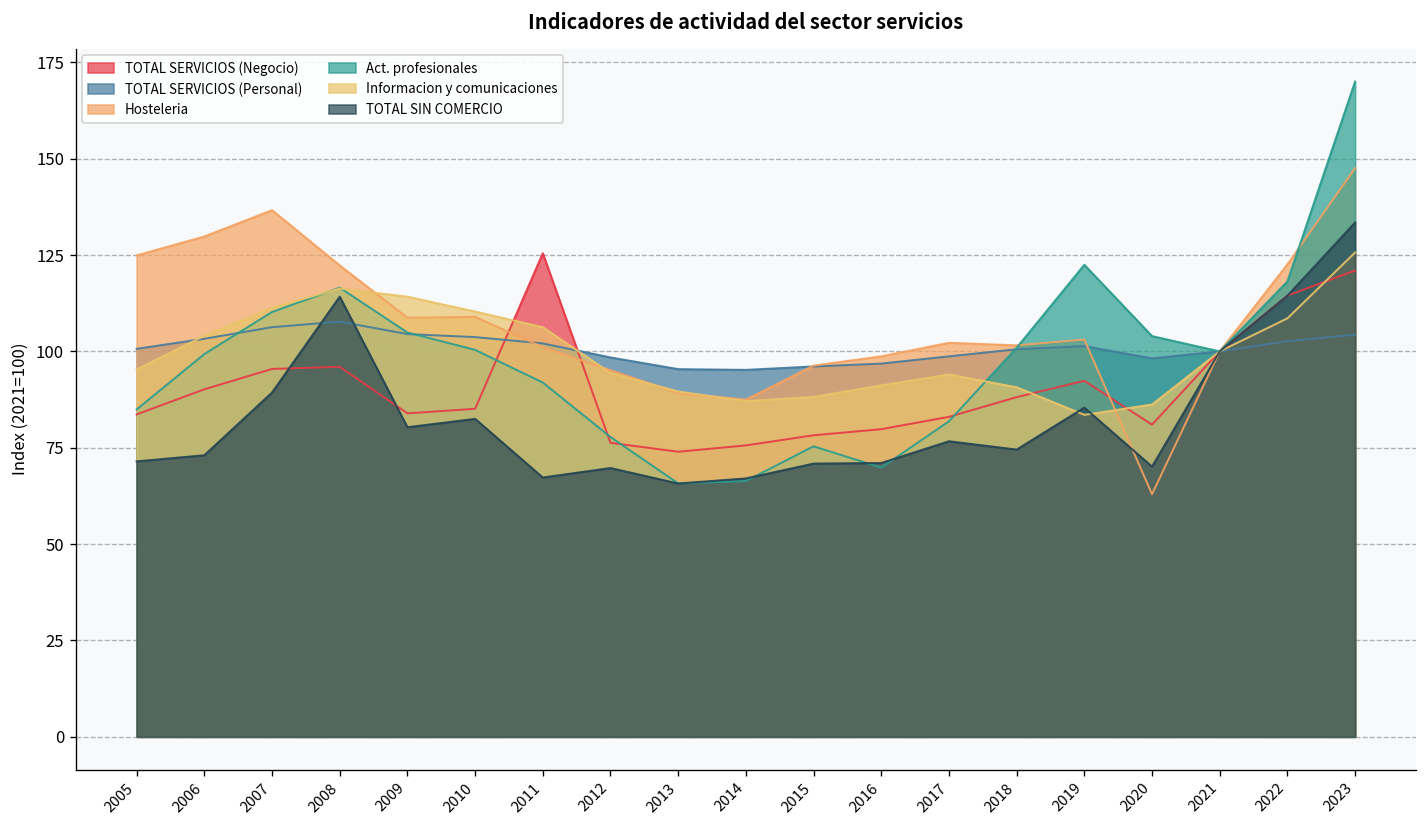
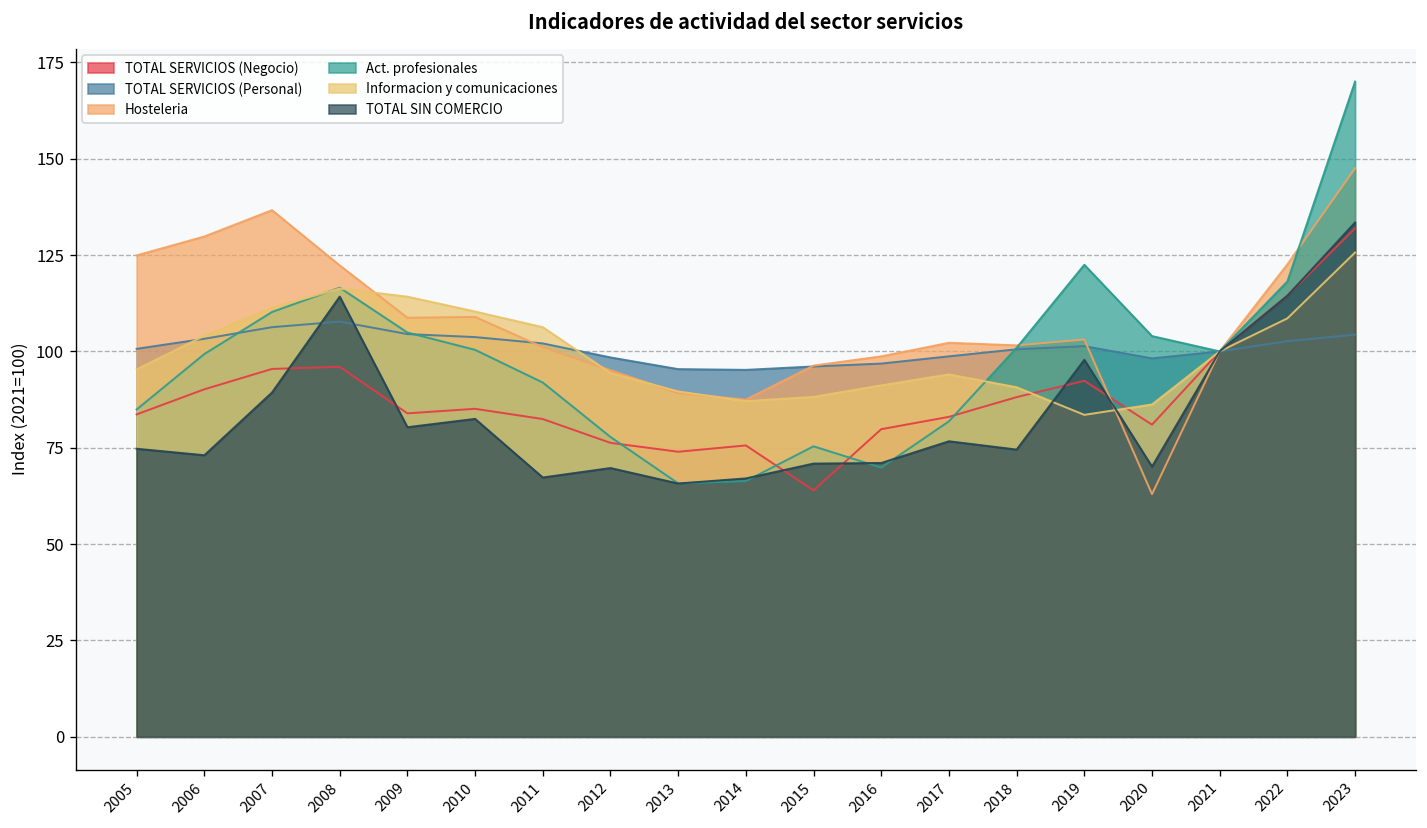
TOTAL SIN COMERCIO, 2005: 71 -> 75
TOTAL SERVICIOS (Negocio), 2011: 125 -> 82
TOTAL SERVICIOS (Negocio), 2015: 78 -> 64
TOTAL SIN COMERCIO, 2019: 85 -> 98
TOTAL SERVICIOS (Negocio), 2023: 121 -> 132
